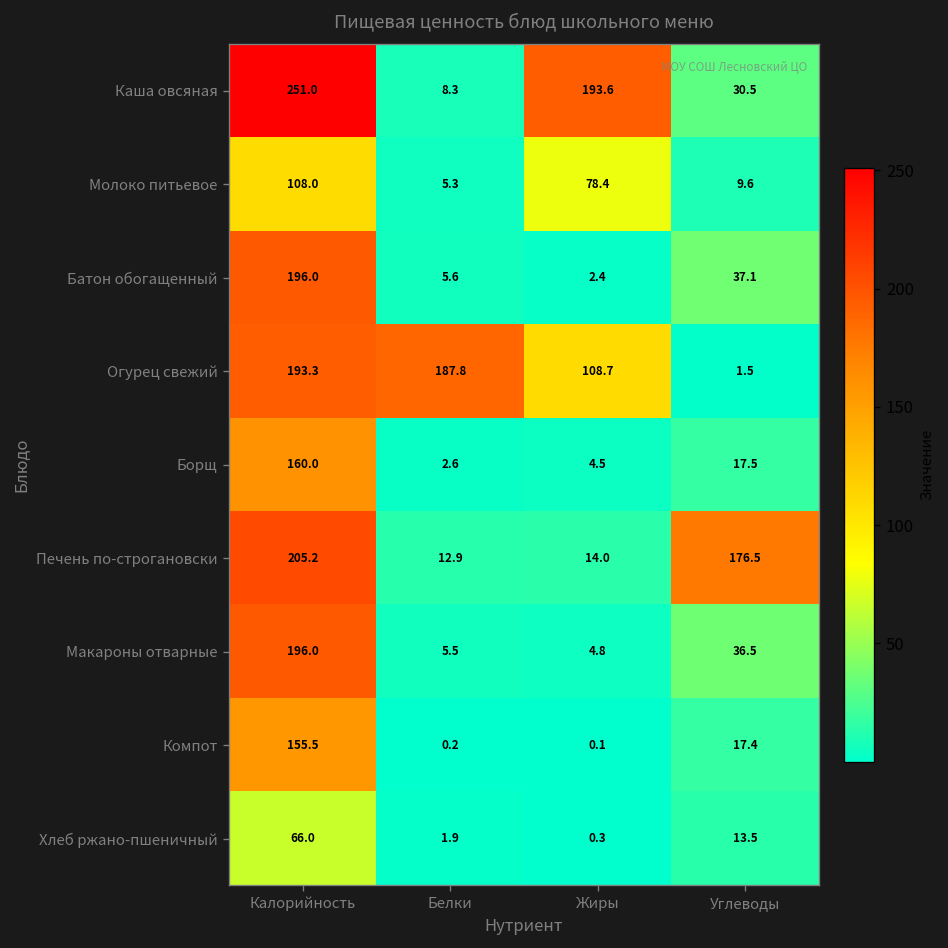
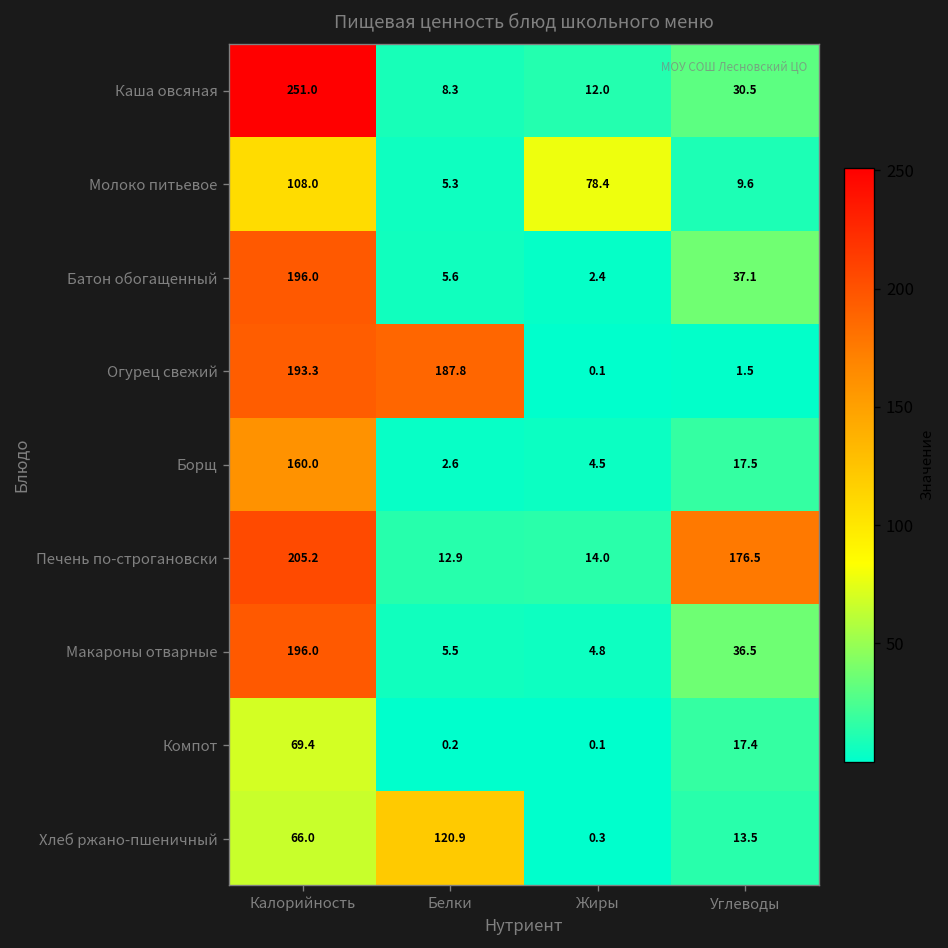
Каша овсяная, Жиры: 193.6 -> 12.0
Огурец свежий, Жиры: 108.7 -> 0.1
Компот, Калорийность: 155.5 -> 69.4
Хлеб ржано-пшеничный, Белки: 1.9 -> 120.9
